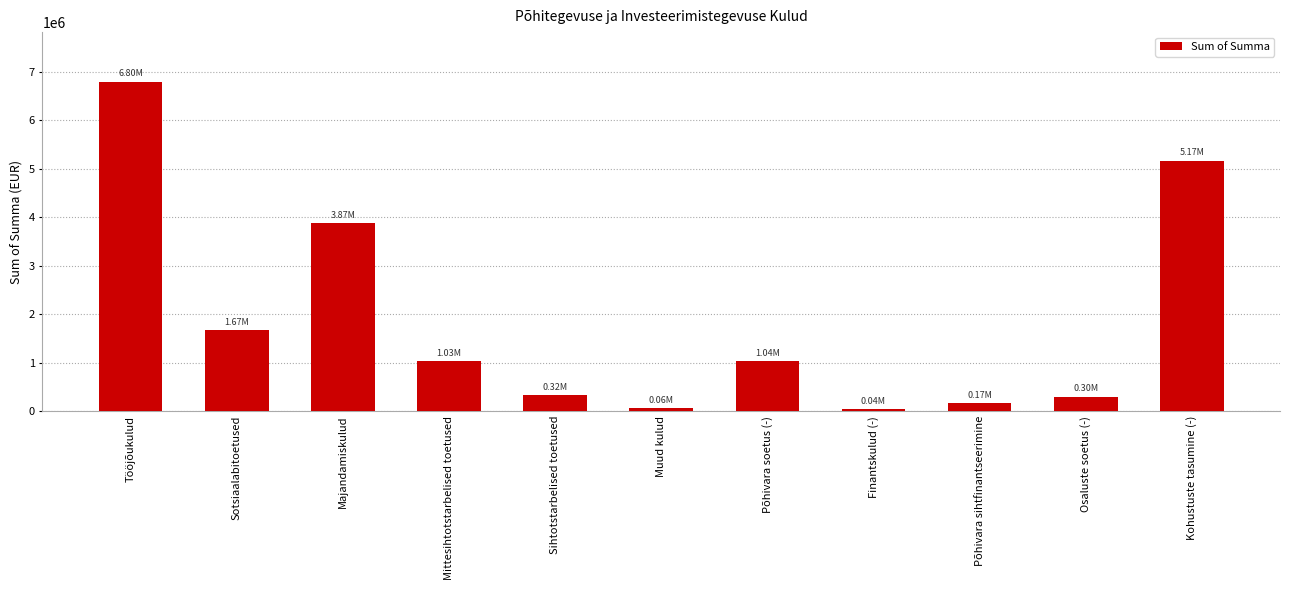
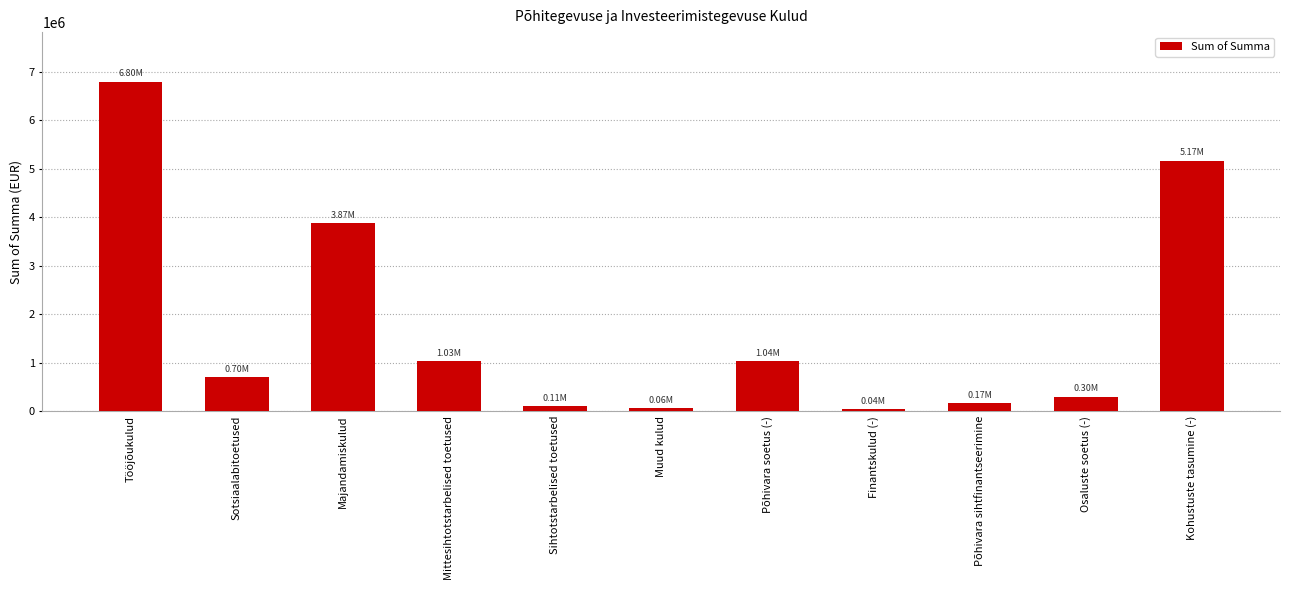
Sotsiaalabitoetused: 1.67M -> 0.70M
Sihtotstarbelised toetused: 0.32M -> 0.11M
